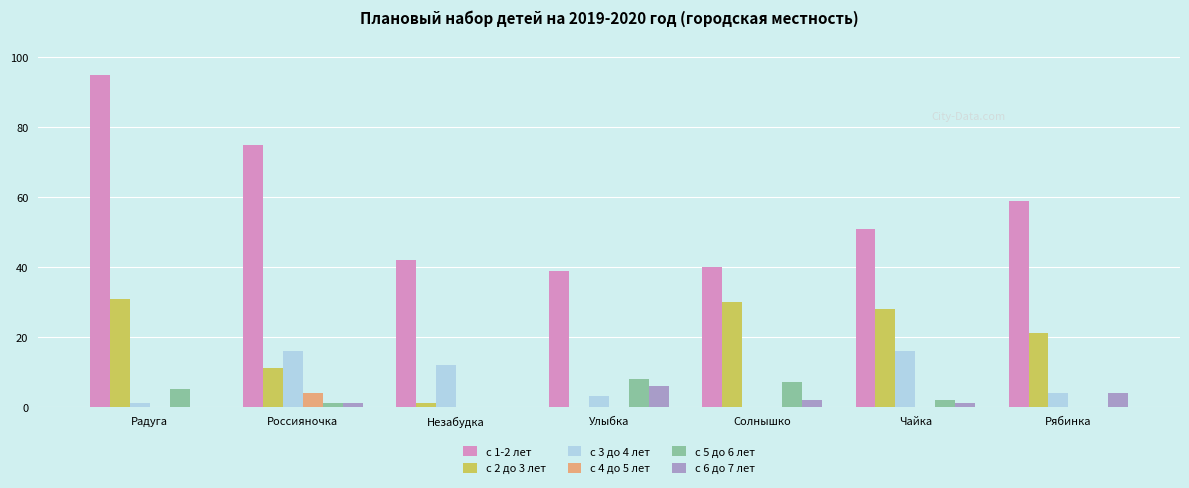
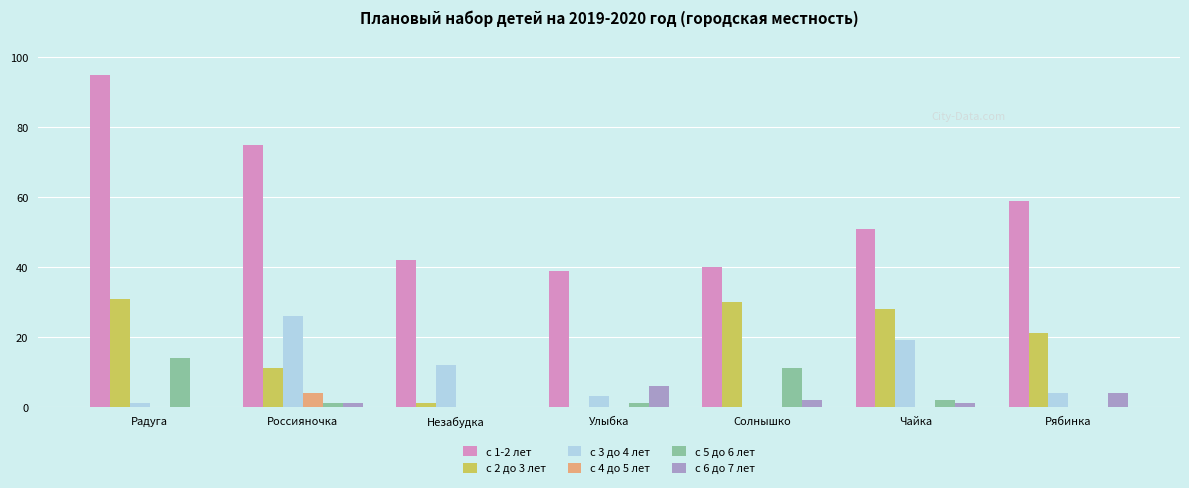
с 5 до 6 лет, Радуга: 5 -> 14
с 3 до 4 лет, Россияночка: 16 -> 26
с 5 до 6 лет, Улыбка: 8 -> 1
с 5 до 6 лет, Солнышко: 7 -> 11
с 3 до 4 лет, Чайка: 16 -> 19
